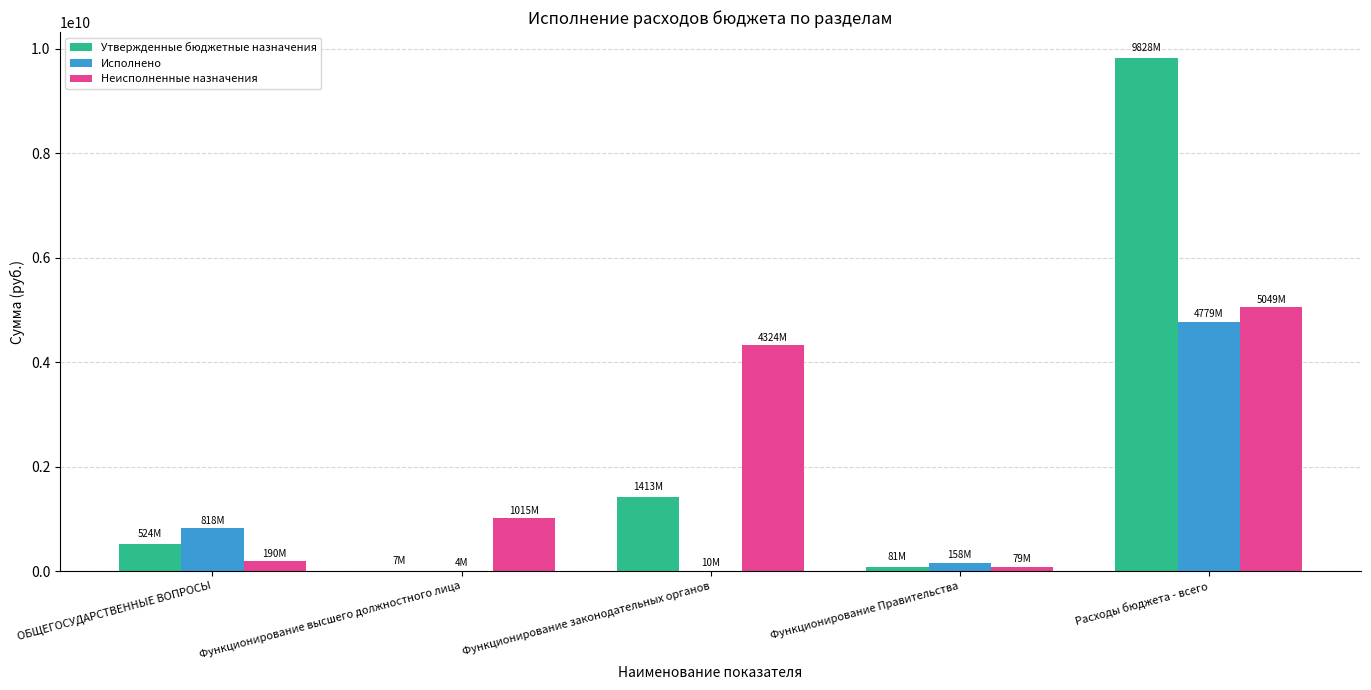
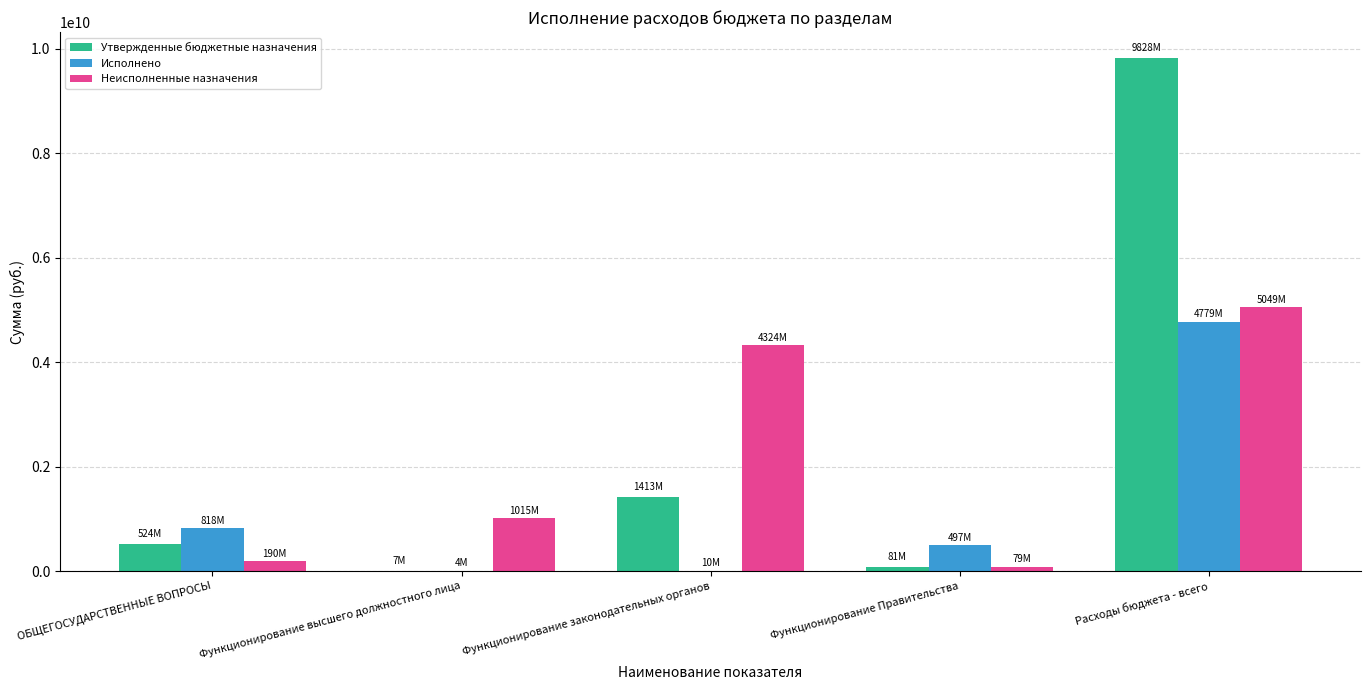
Исполнено, Функционирование Правительства: 158M -> 497M
